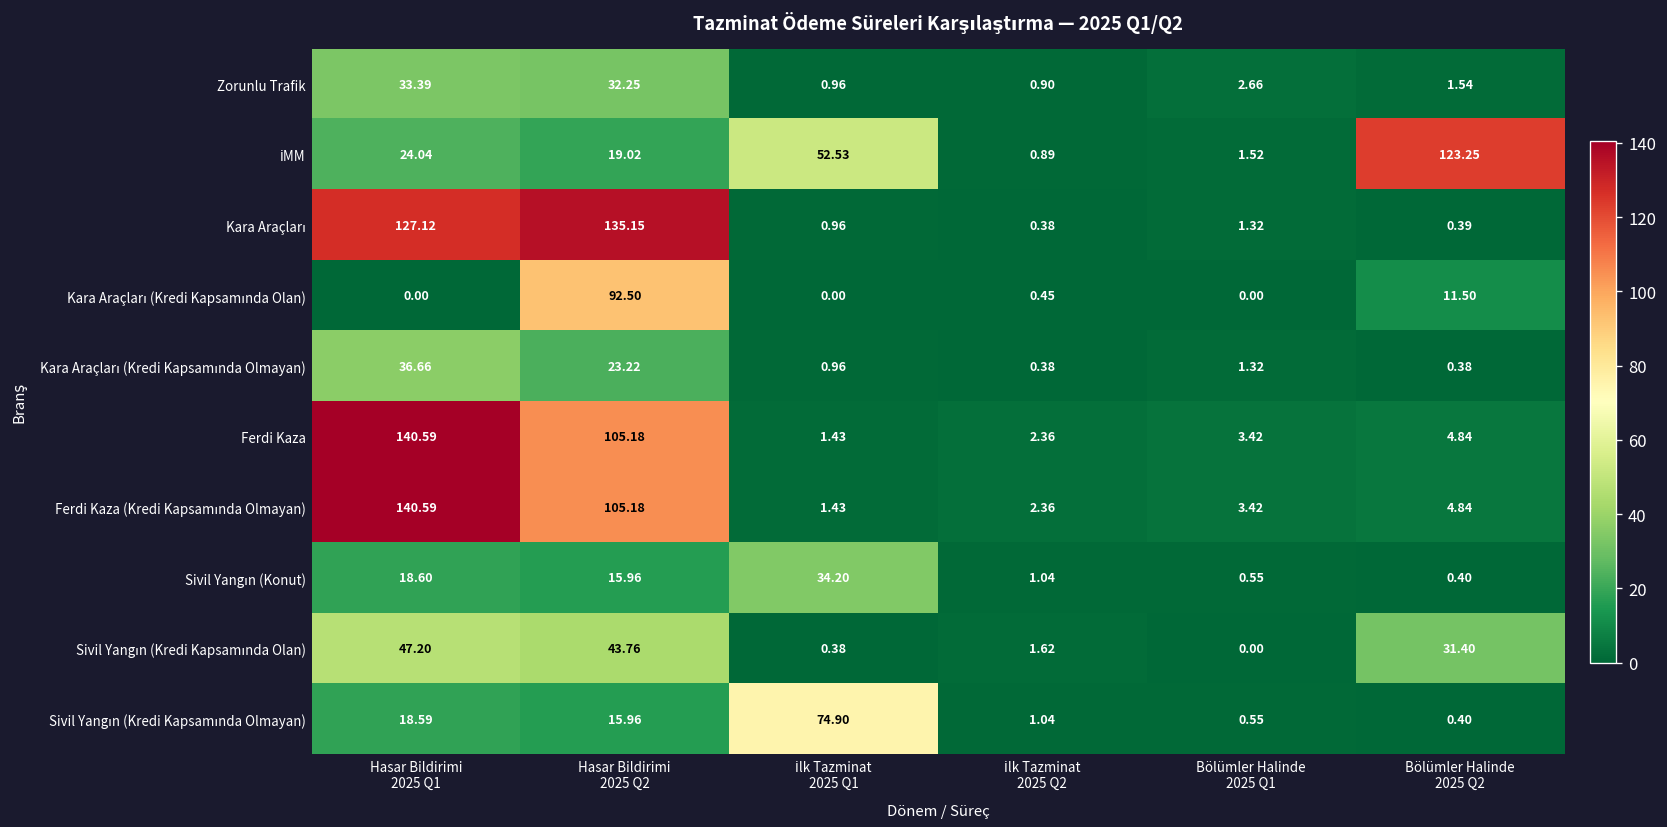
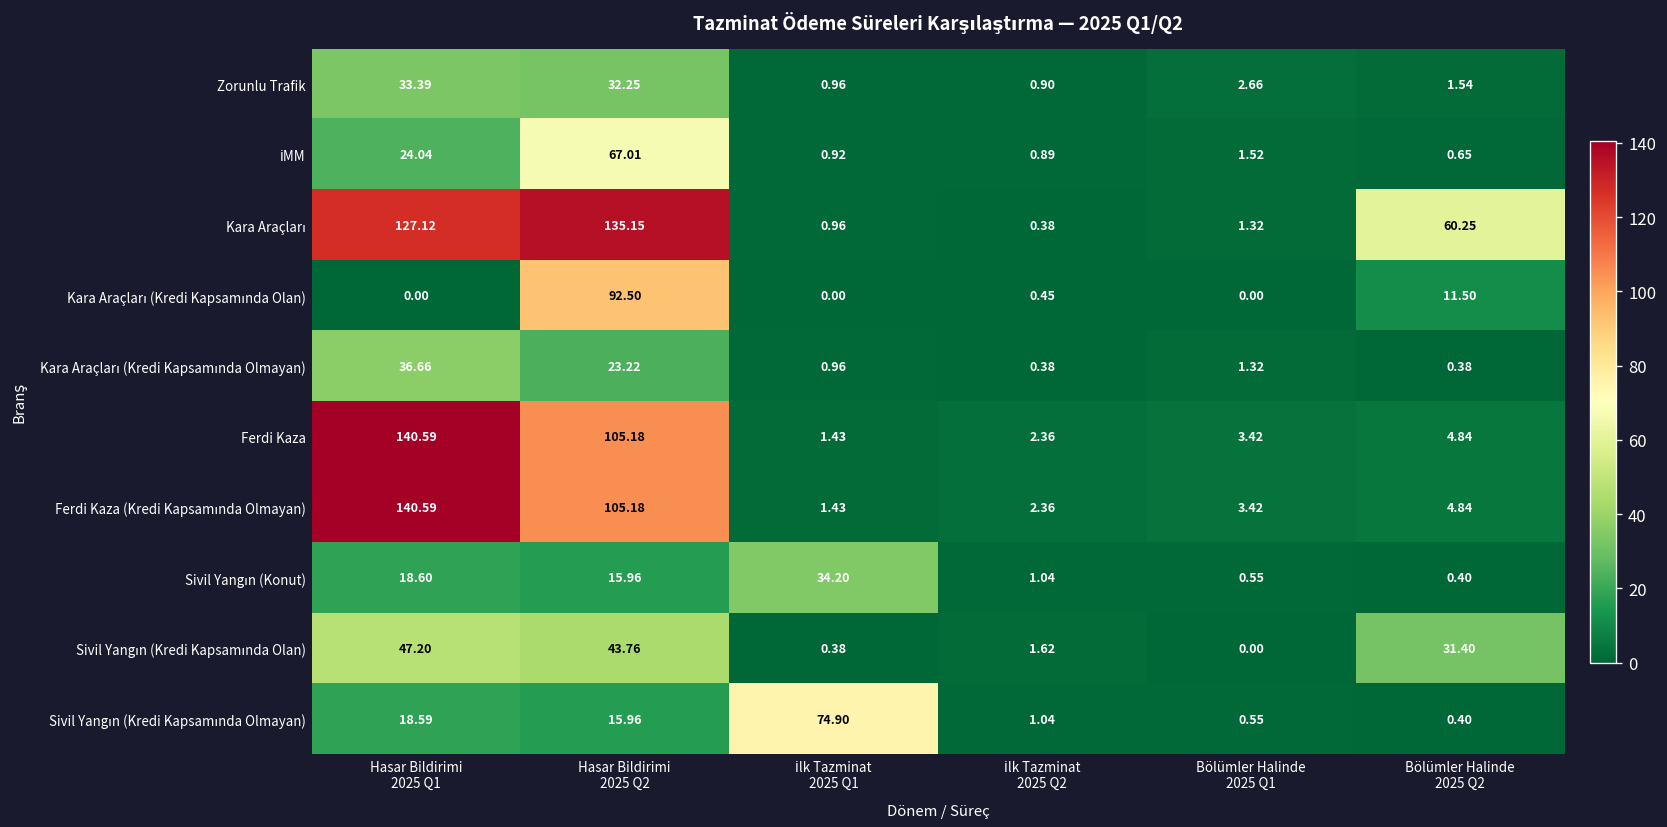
İMM, Hasar Bildirimi 2025 Q2: 19.02 -> 67.01
İMM, İlk Tazminat 2025 Q1: 52.53 -> 0.92
İMM, Bölümler Halinde 2025 Q2: 123.25 -> 0.65
Kara Araçları, Bölümler Halinde 2025 Q2: 0.39 -> 60.25
